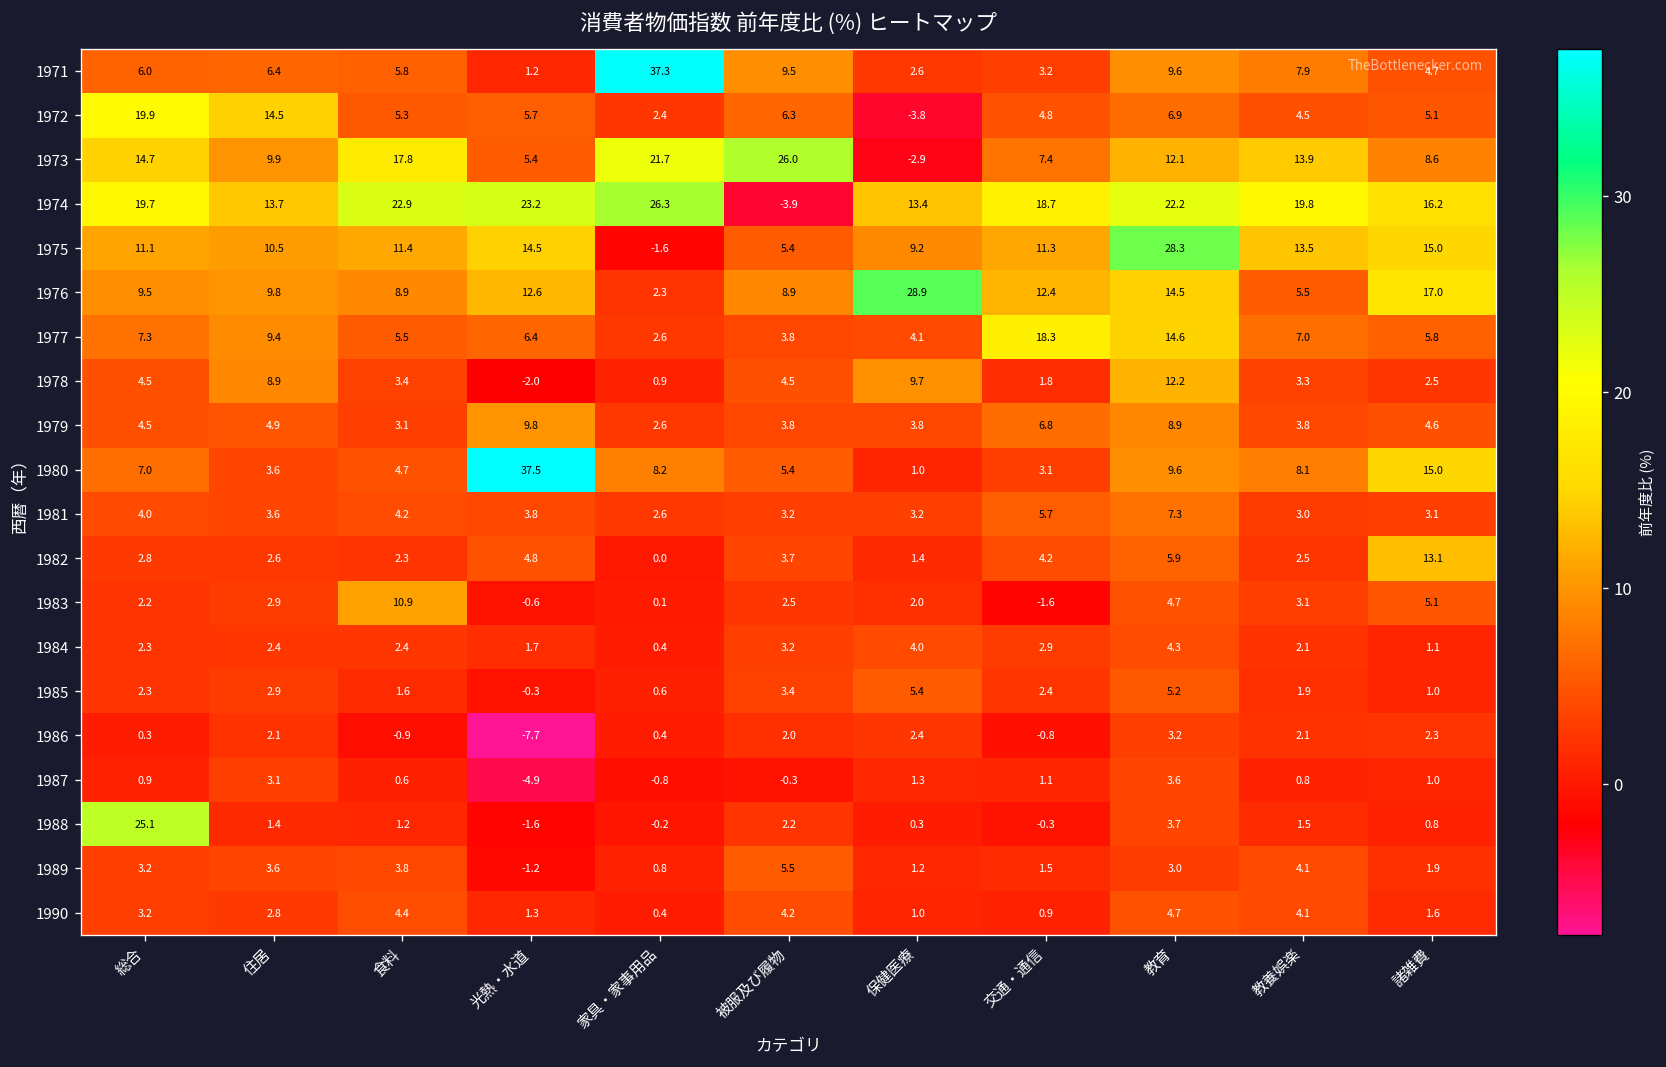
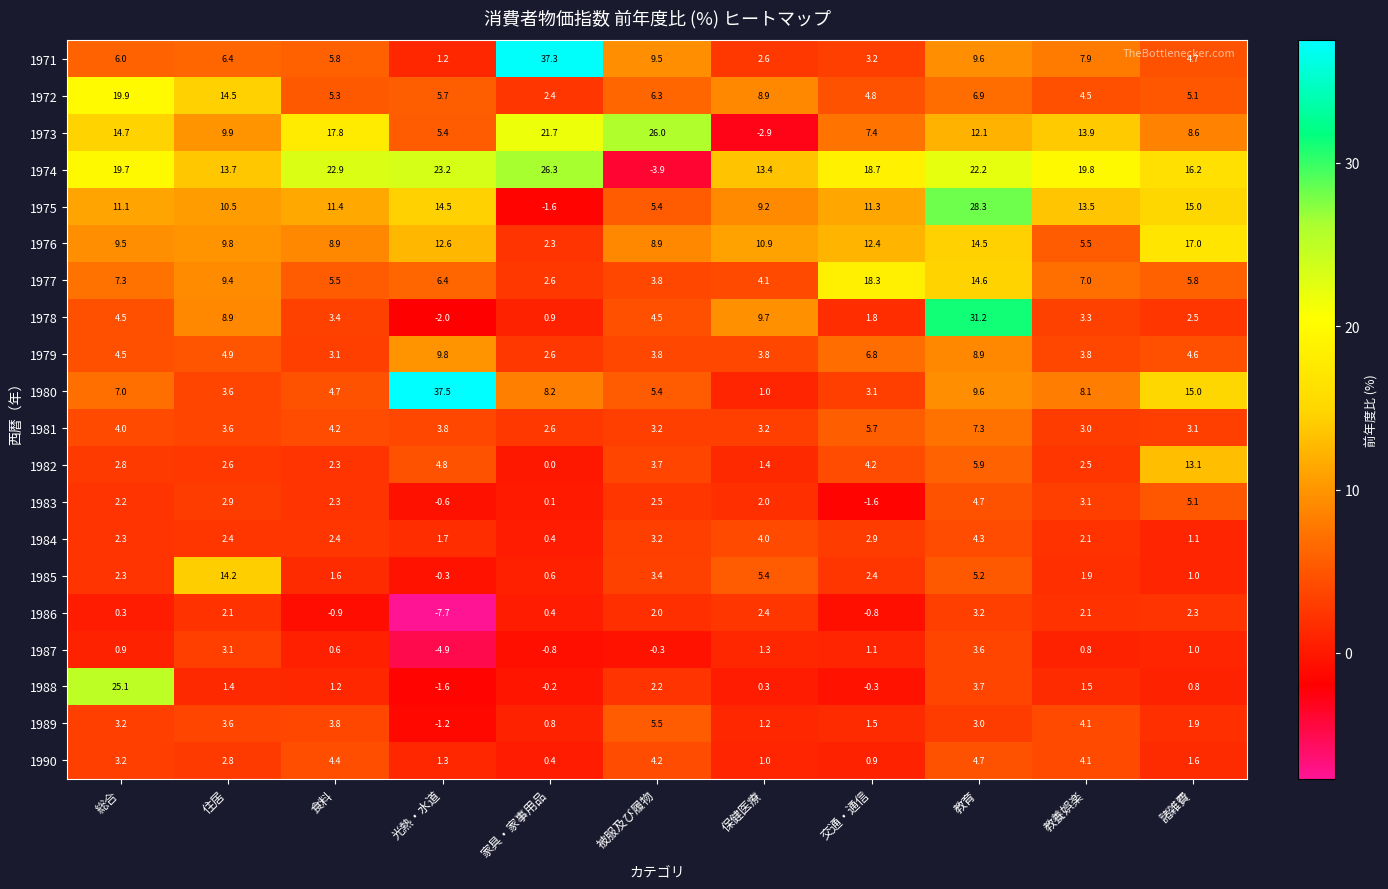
1972, 保健医療: -3.8 -> 8.9
1976, 保健医療: 28.9 -> 10.9
1978, 教育: 12.2 -> 31.2
1983, 食料: 10.9 -> 2.3
1985, 住居: 2.9 -> 14.2
